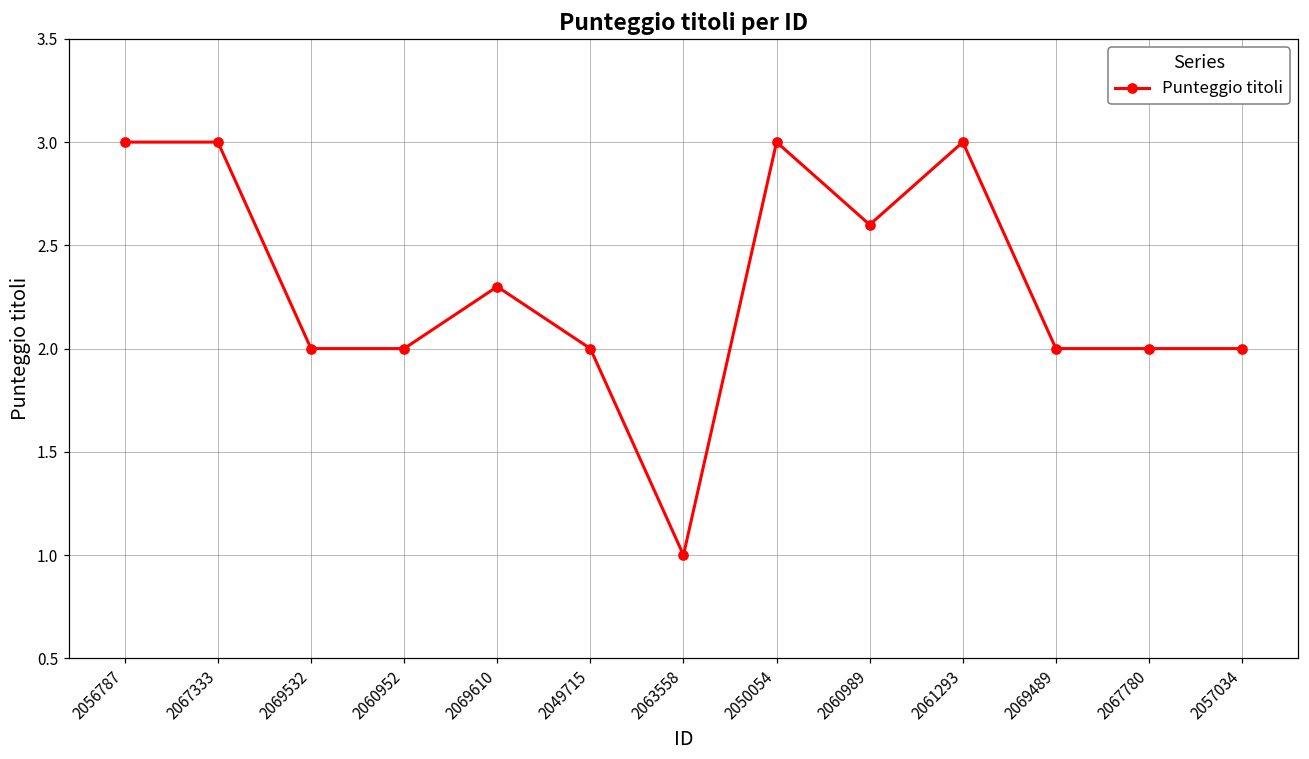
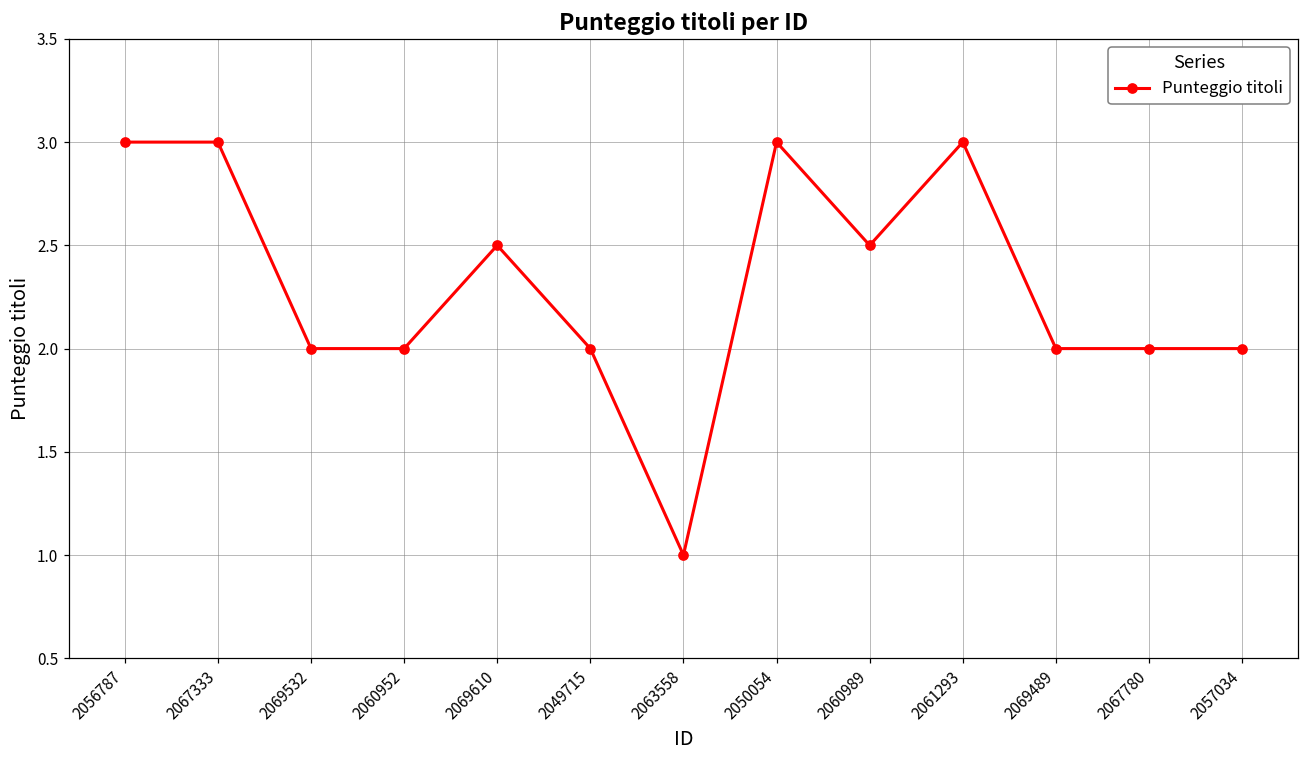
2069610: 2.3 -> 2.5
2060989: 2.6 -> 2.5
